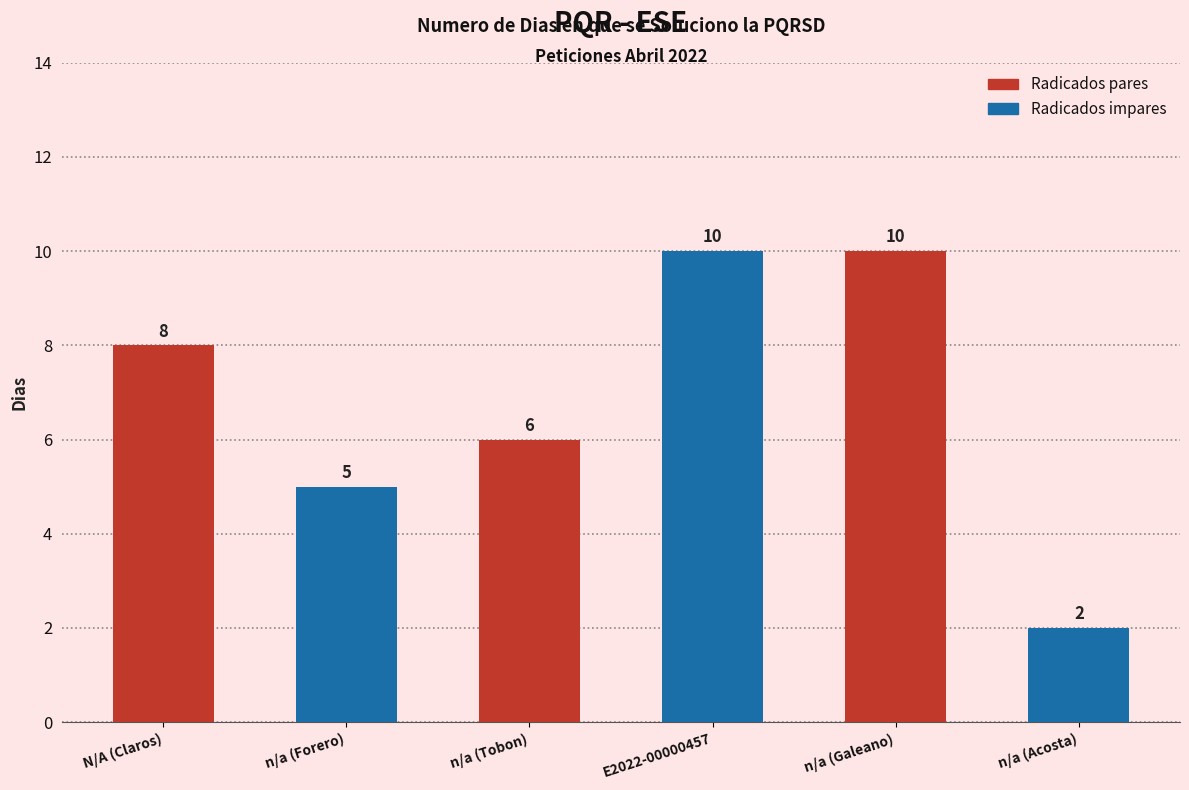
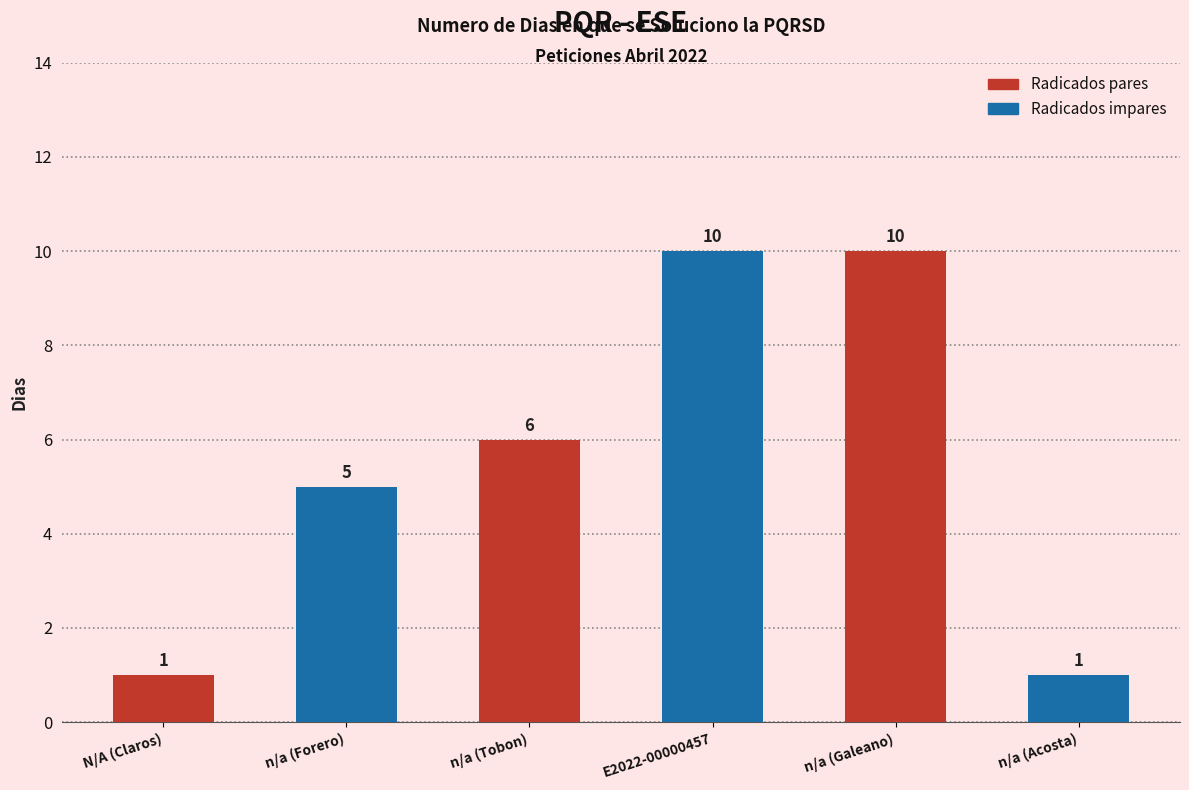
N/A (Claros): 8 -> 1
n/a (Acosta): 2 -> 1
